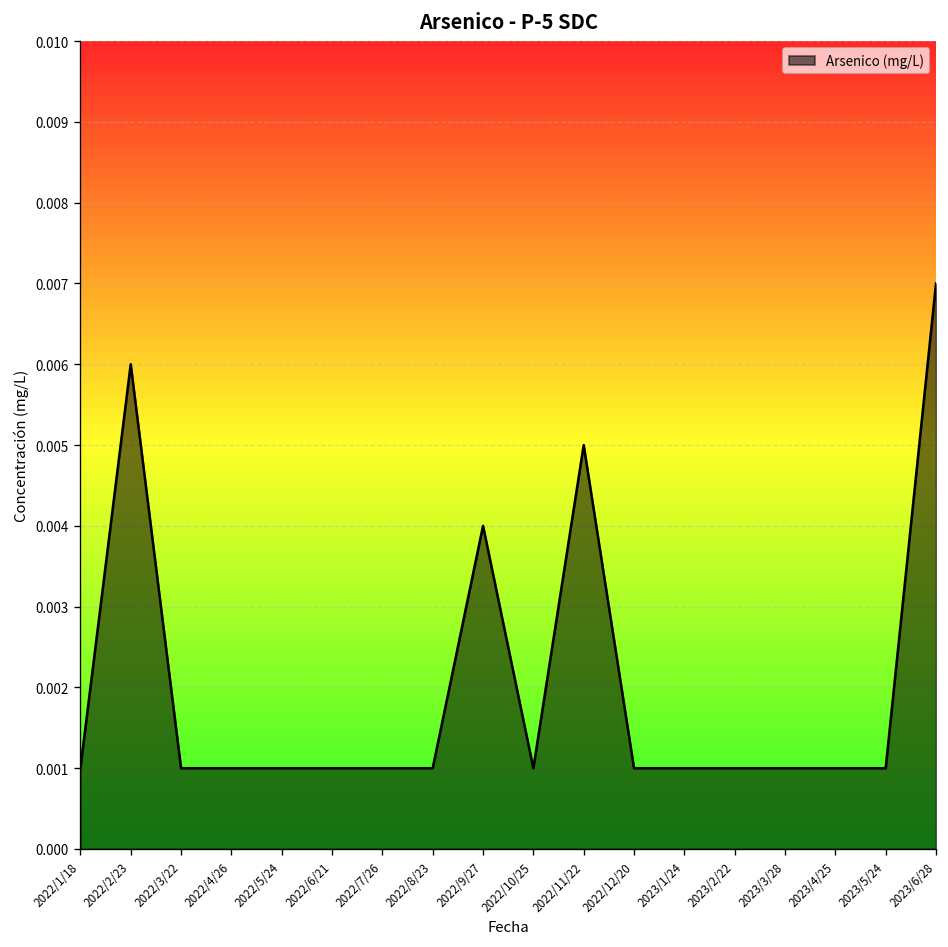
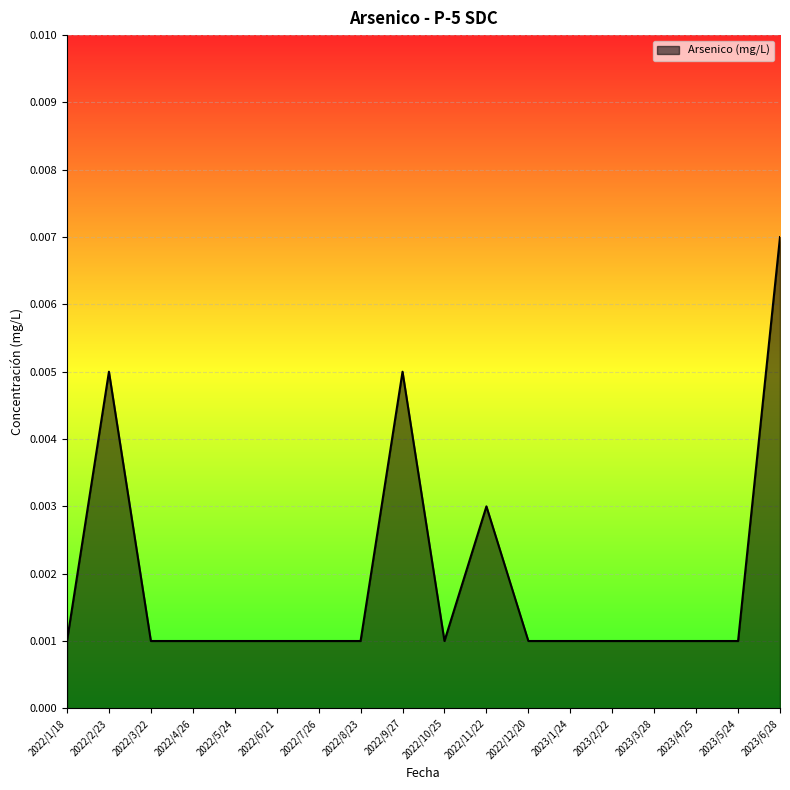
2022/2/23: 0.006 -> 0.005
2022/9/27: 0.004 -> 0.005
2022/11/22: 0.005 -> 0.003
